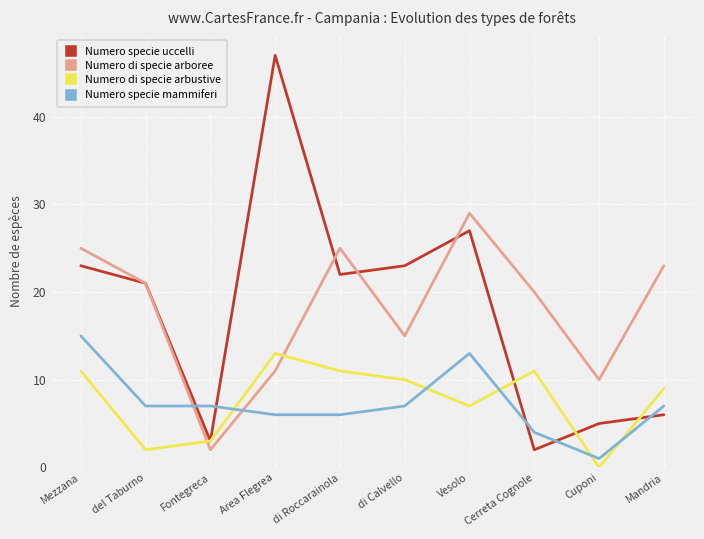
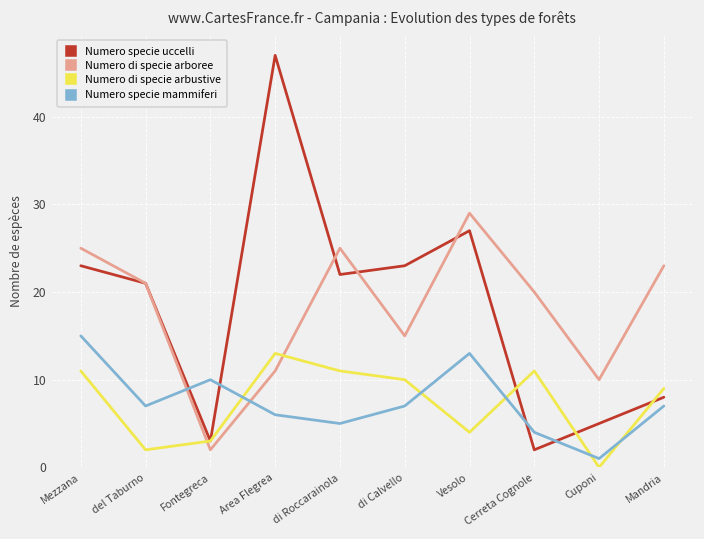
Numero specie mammiferi, Fontegreca: 7 -> 10
Numero specie mammiferi, di Roccarainola: 6 -> 5
Numero di specie arbustive, Vesolo: 7 -> 4
Numero specie uccelli, Mandria: 6 -> 8
